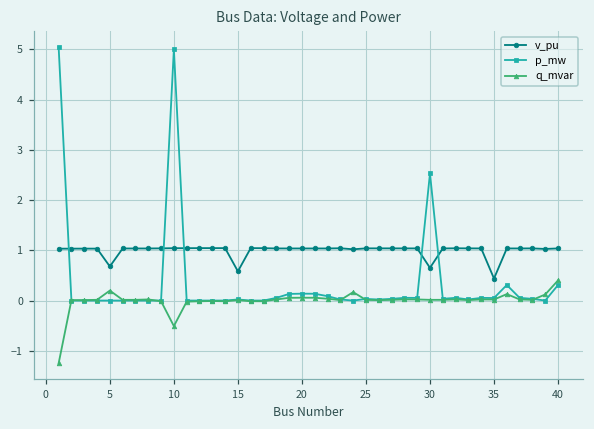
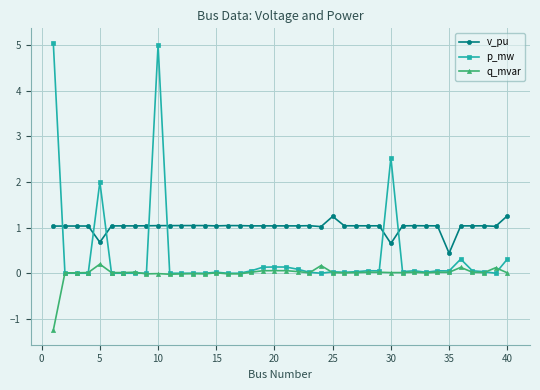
p_mw, 5: 0 -> 2
q_mvar, 10: -0.5 -> 0.0
v_pu, 15: 0.6 -> 1.0
v_pu, 25: 1.0 -> 1.2
v_pu, 40: 1.0 -> 1.3
q_mvar, 40: 0.4 -> 0.0
